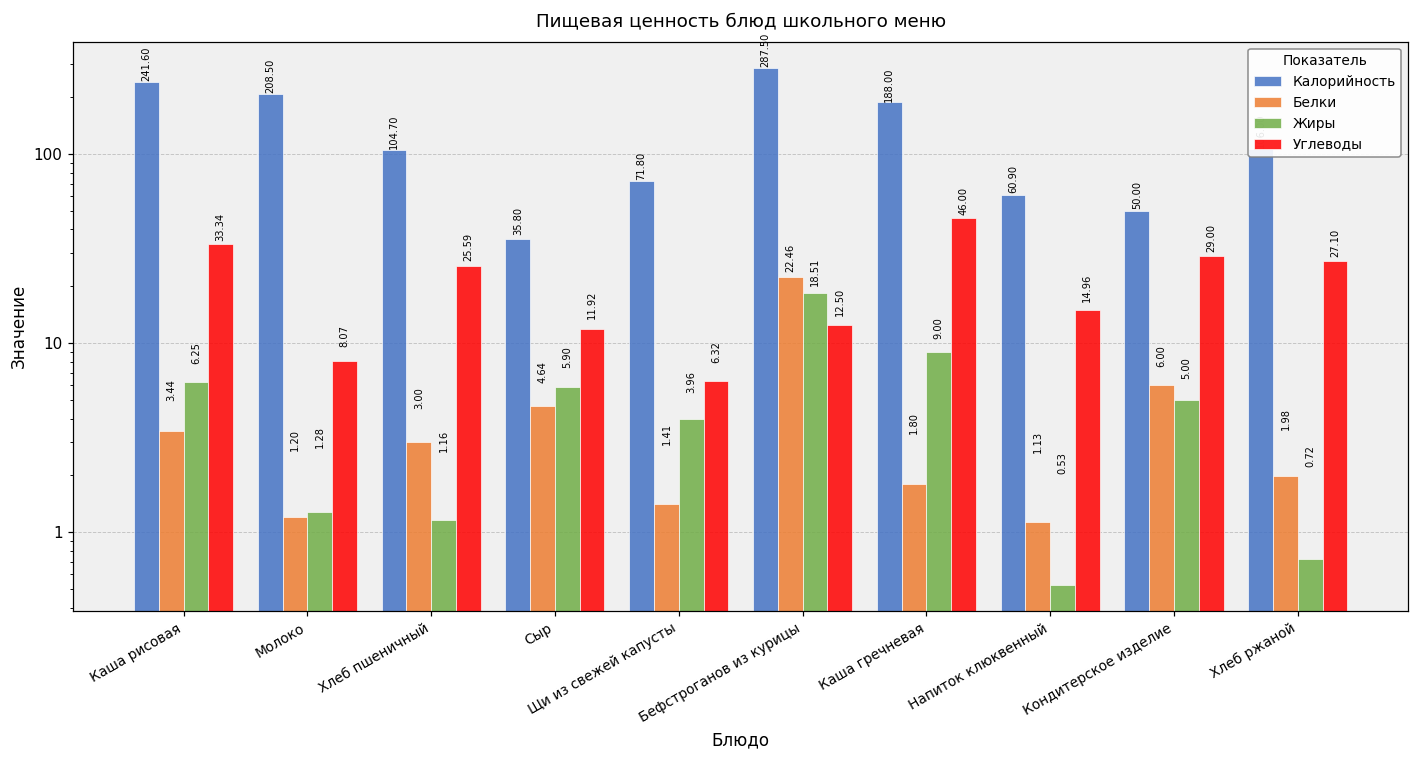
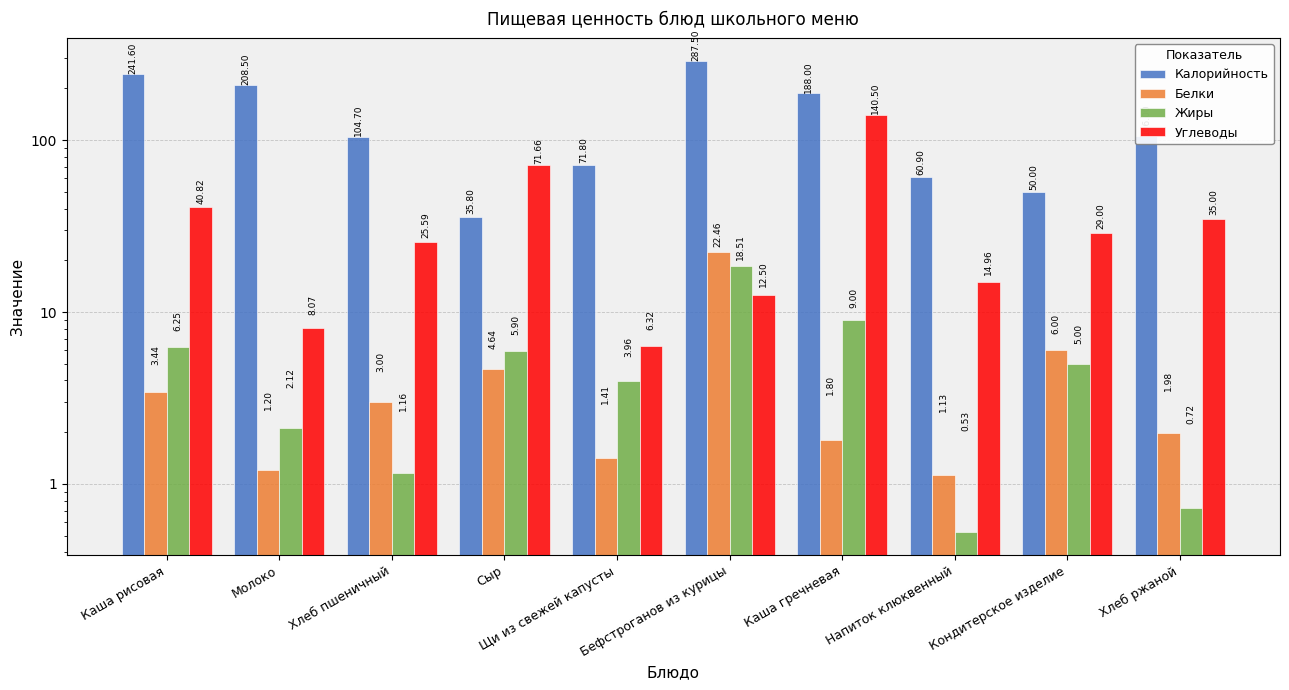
Углеводы, Каша рисовая: 33.34 -> 40.82
Жиры, Молоко: 1.28 -> 2.12
Углеводы, Сыр: 11.92 -> 71.66
Углеводы, Каша гречневая: 46.00 -> 140.50
Углеводы, Хлеб ржаной: 27.10 -> 35.00
